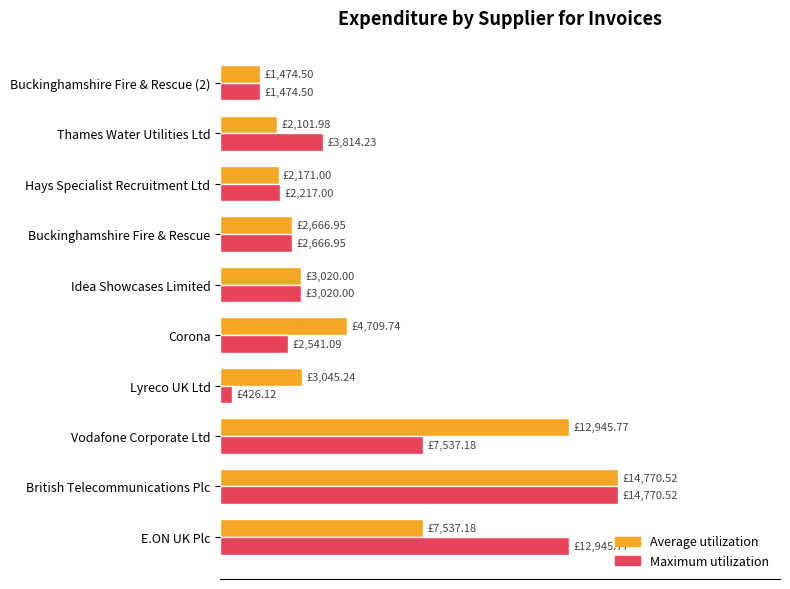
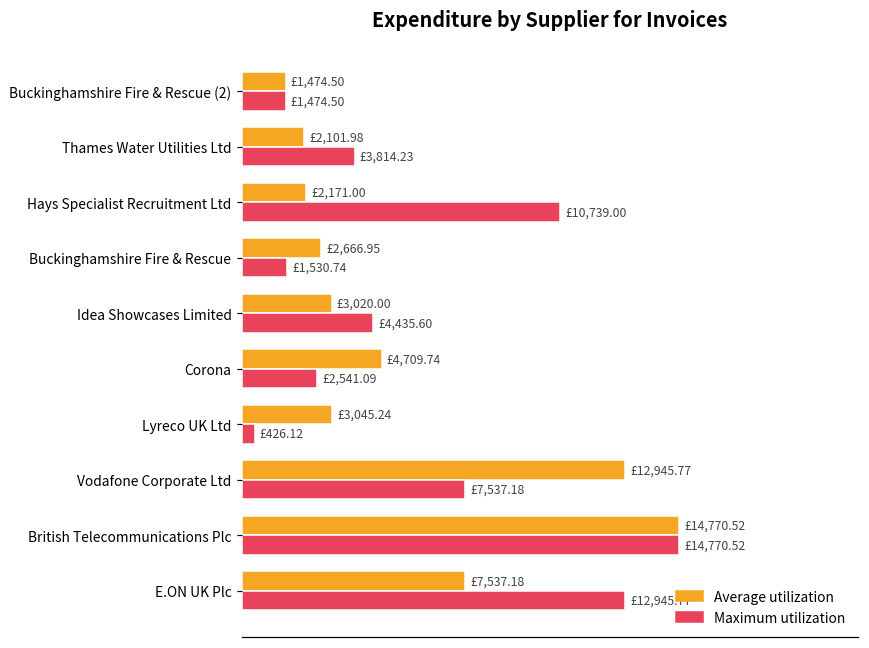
Maximum utilization, Hays Specialist Recruitment Ltd: £2,217.00 -> £10,739.00
Maximum utilization, Buckinghamshire Fire & Rescue: £2,666.95 -> £1,530.74
Maximum utilization, Idea Showcases Limited: £3,020.00 -> £4,435.60
